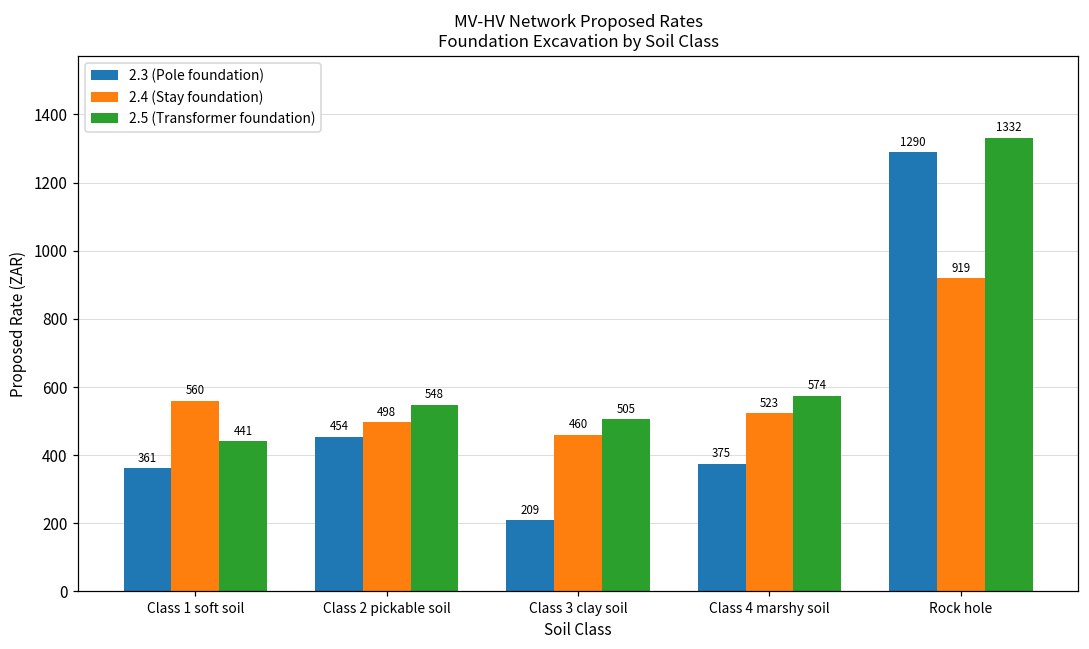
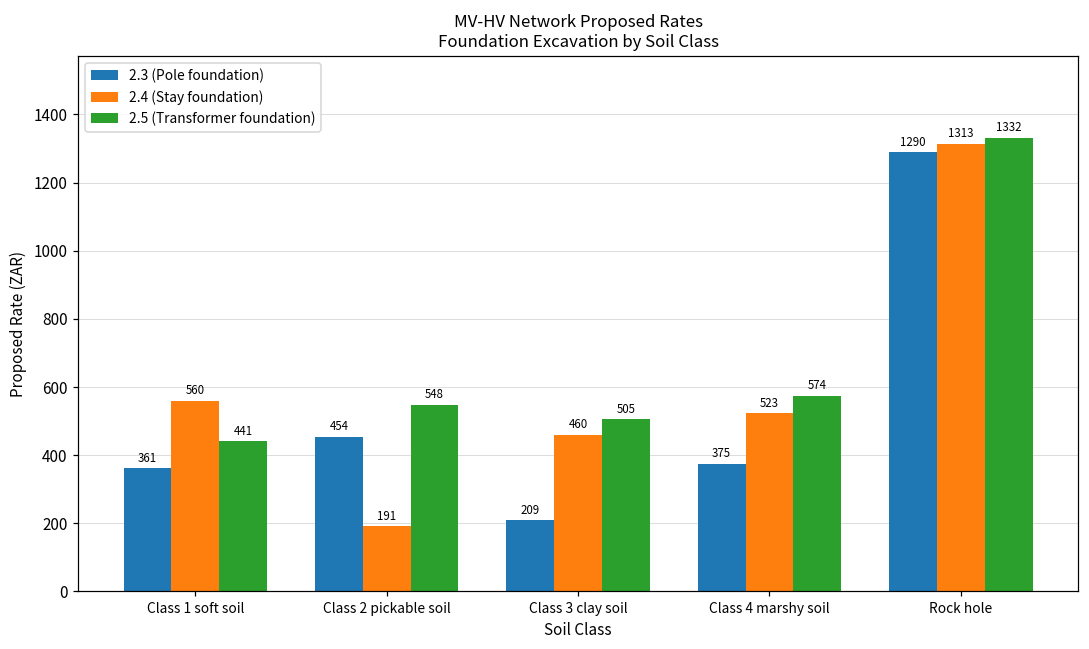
2.4 (Stay foundation), Class 2 pickable soil: 498 -> 191
2.4 (Stay foundation), Rock hole: 919 -> 1313
